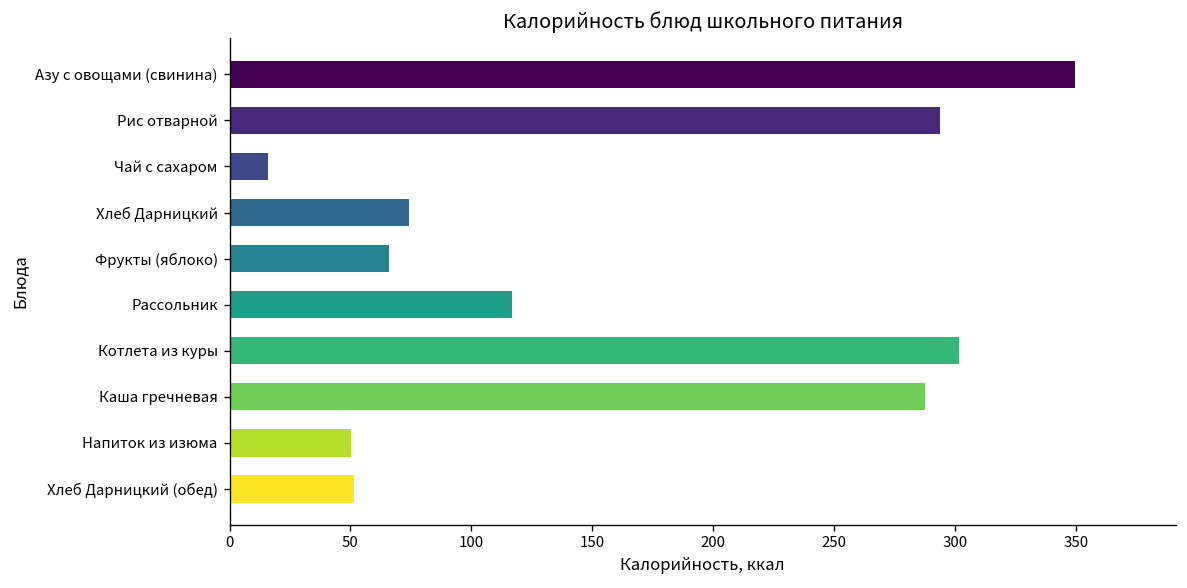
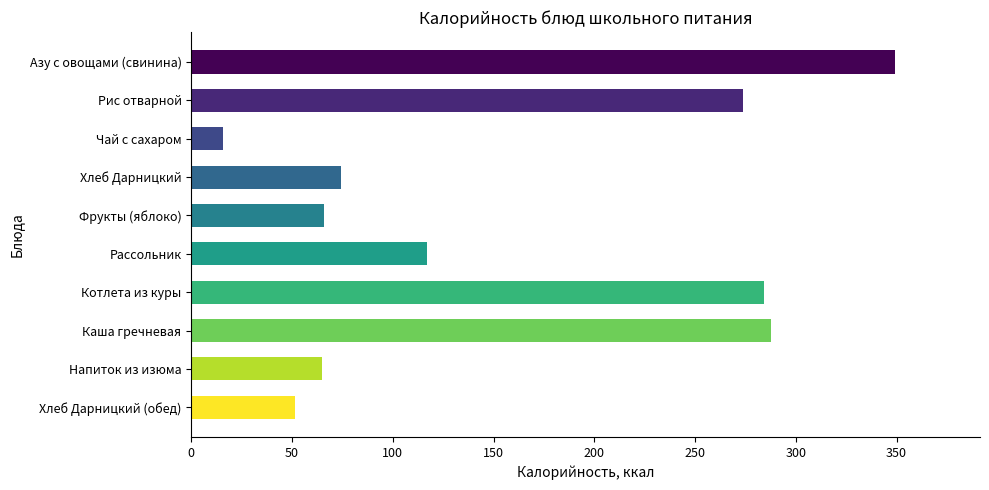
Рис отварной: 294 -> 274
Котлета из куры: 302 -> 284
Напиток из изюма: 50 -> 65
